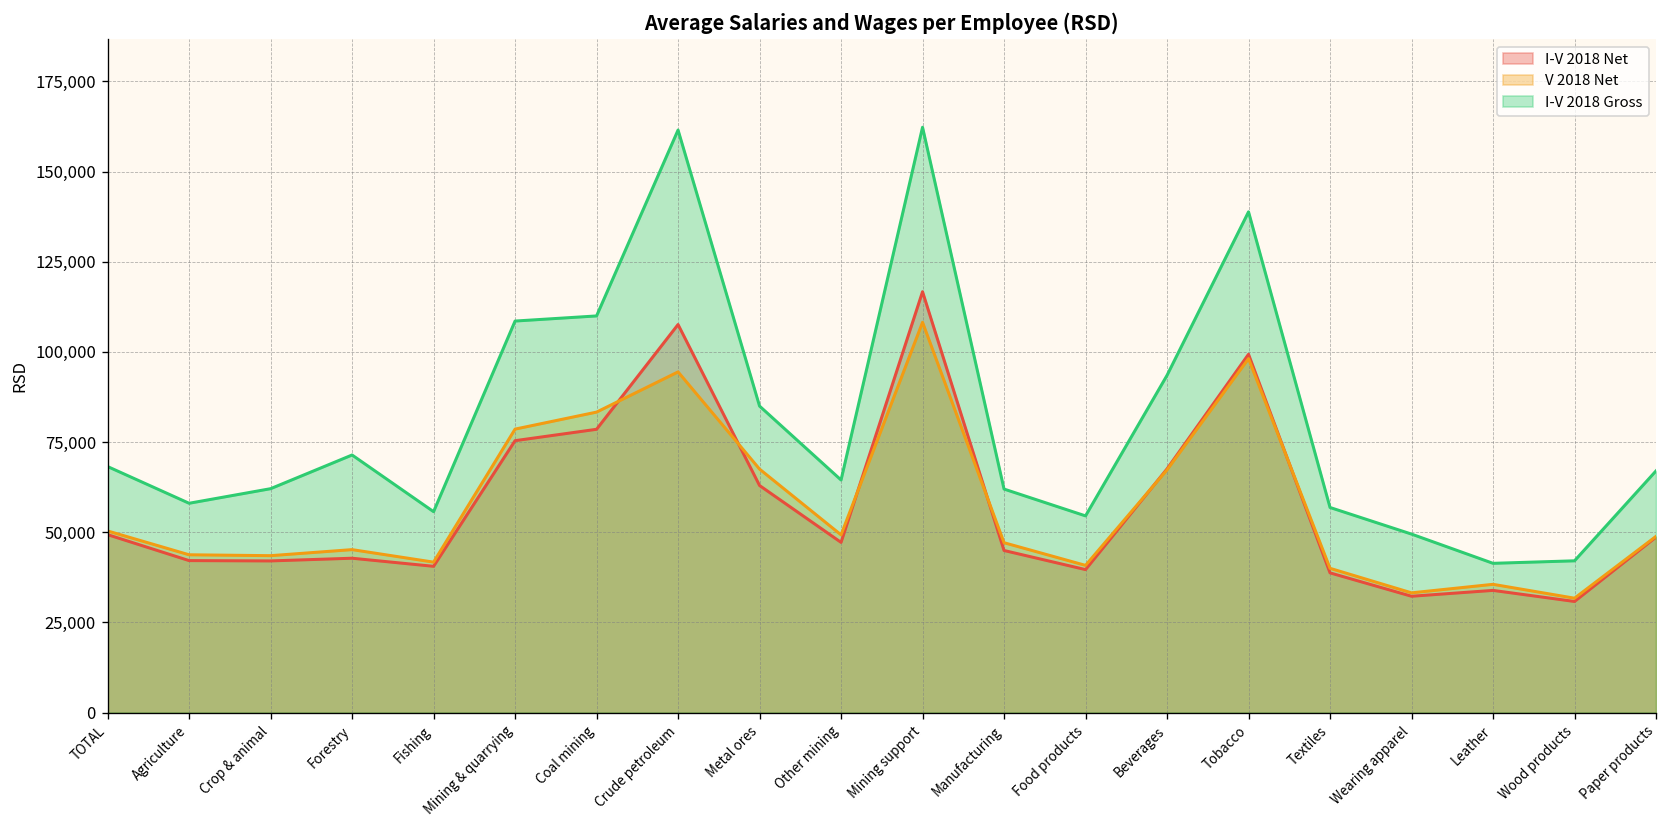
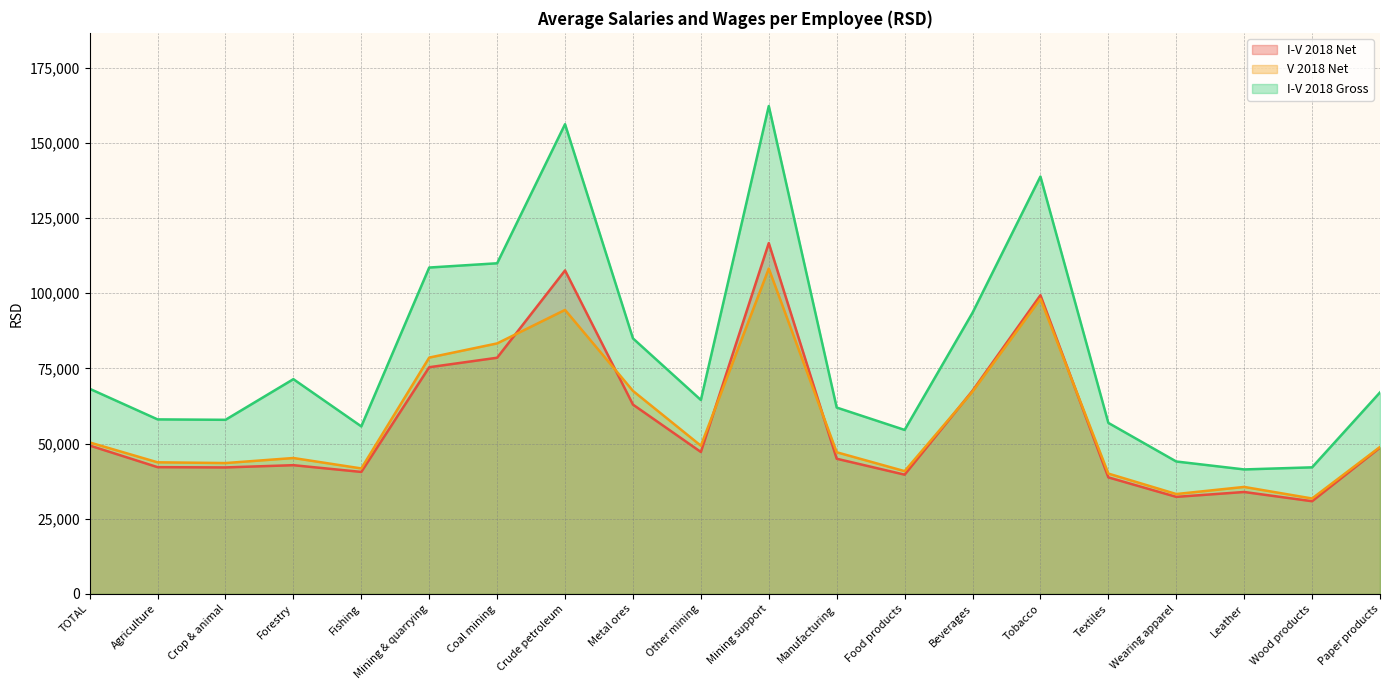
I-V 2018 Gross, Crop & animal: 62,000 -> 58,000
I-V 2018 Gross, Crude petroleum: 162,000 -> 156,000
I-V 2018 Gross, Wearing apparel: 50,000 -> 44,000
